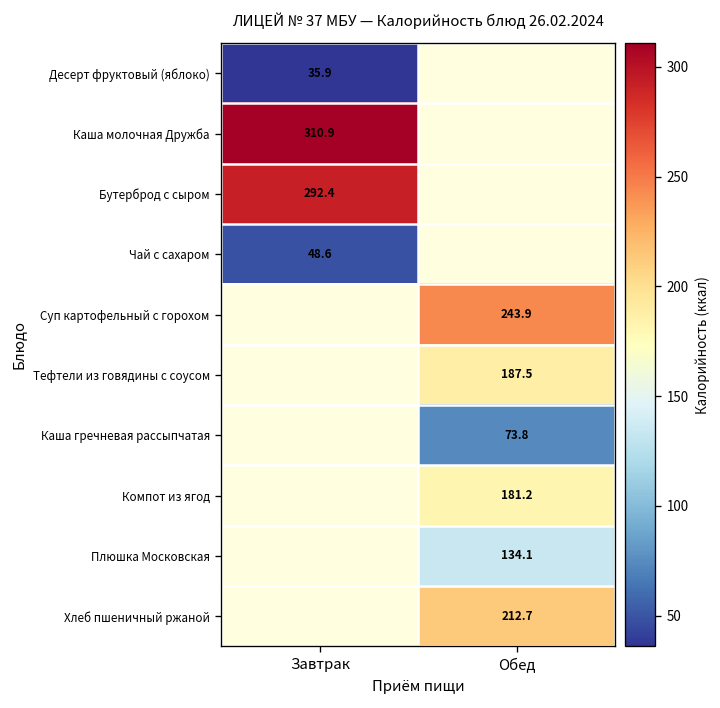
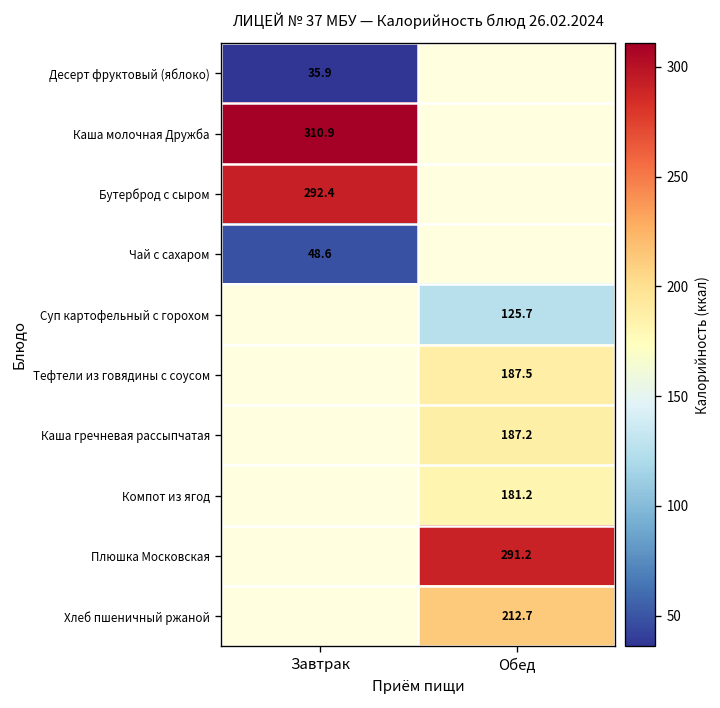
Суп картофельный с горохом, Обед: 243.9 -> 125.7
Каша гречневая рассыпчатая, Обед: 73.8 -> 187.2
Плюшка Московская, Обед: 134.1 -> 291.2
